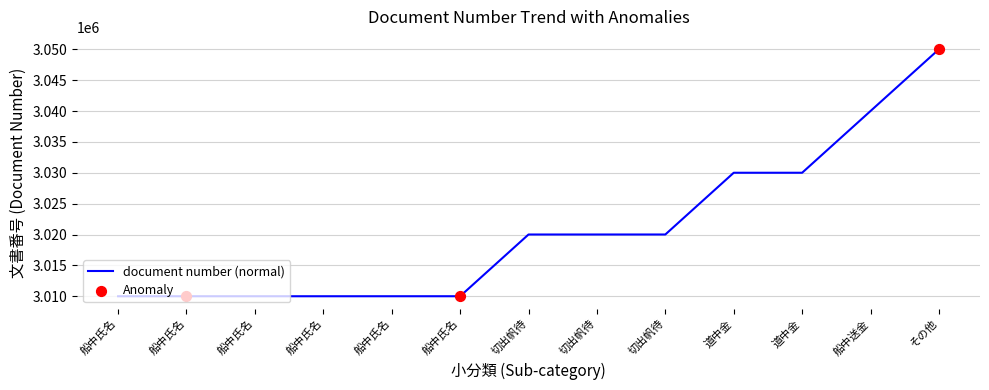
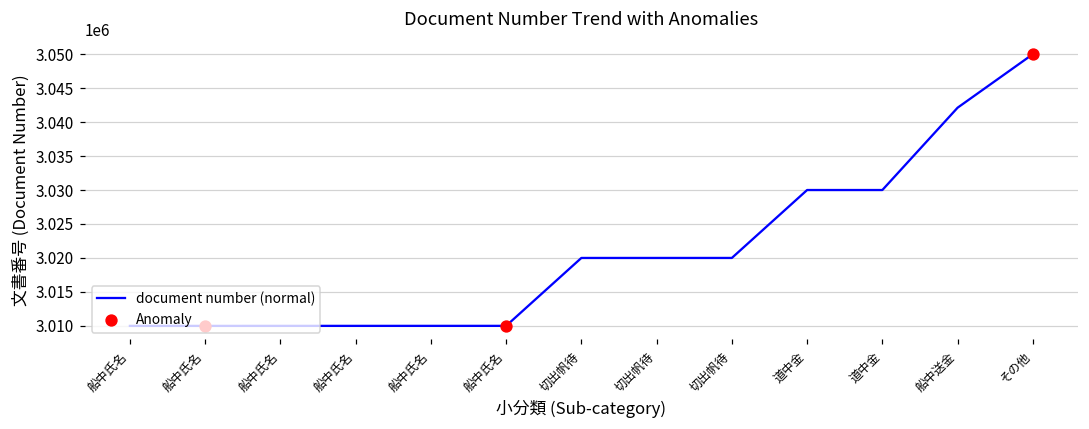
document number (normal), 船中送金: 3040000 -> 3042000
